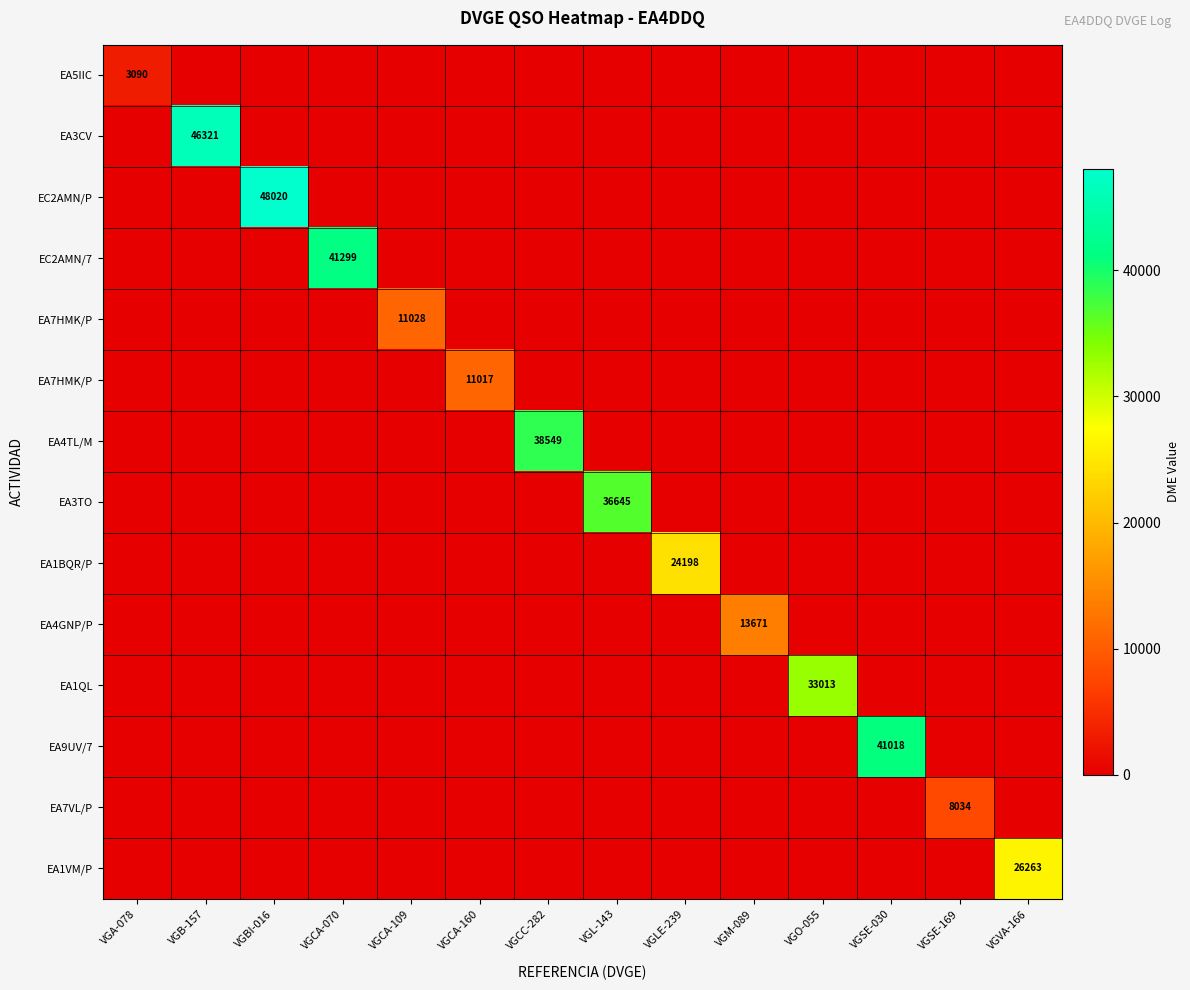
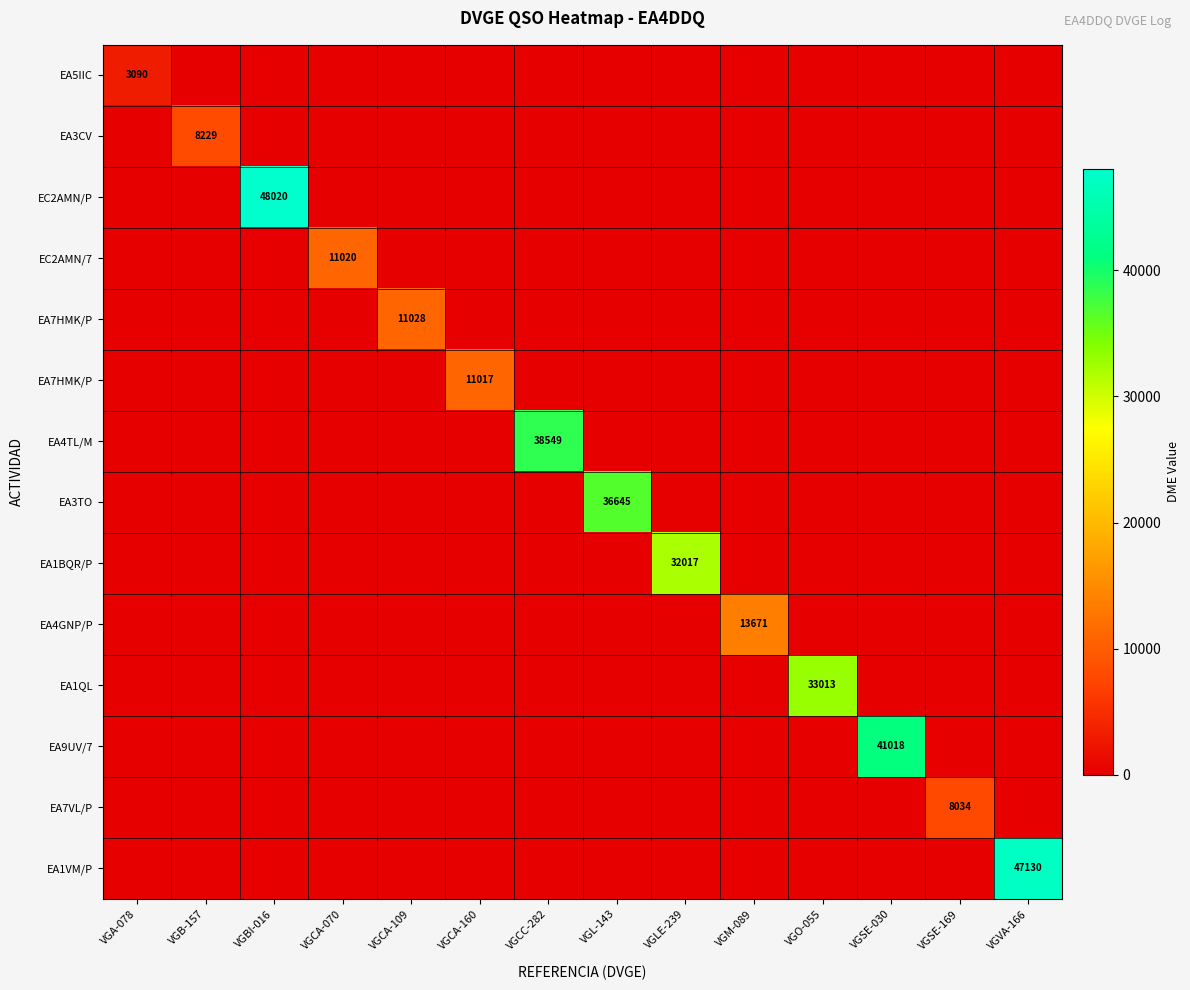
EA3CV, VGB-157: 46321 -> 8229
EC2AMN/7, VGCA-070: 41299 -> 11020
EA1BQR/P, VGLE-239: 24198 -> 32017
EA1VM/P, VGVA-166: 26263 -> 47130
